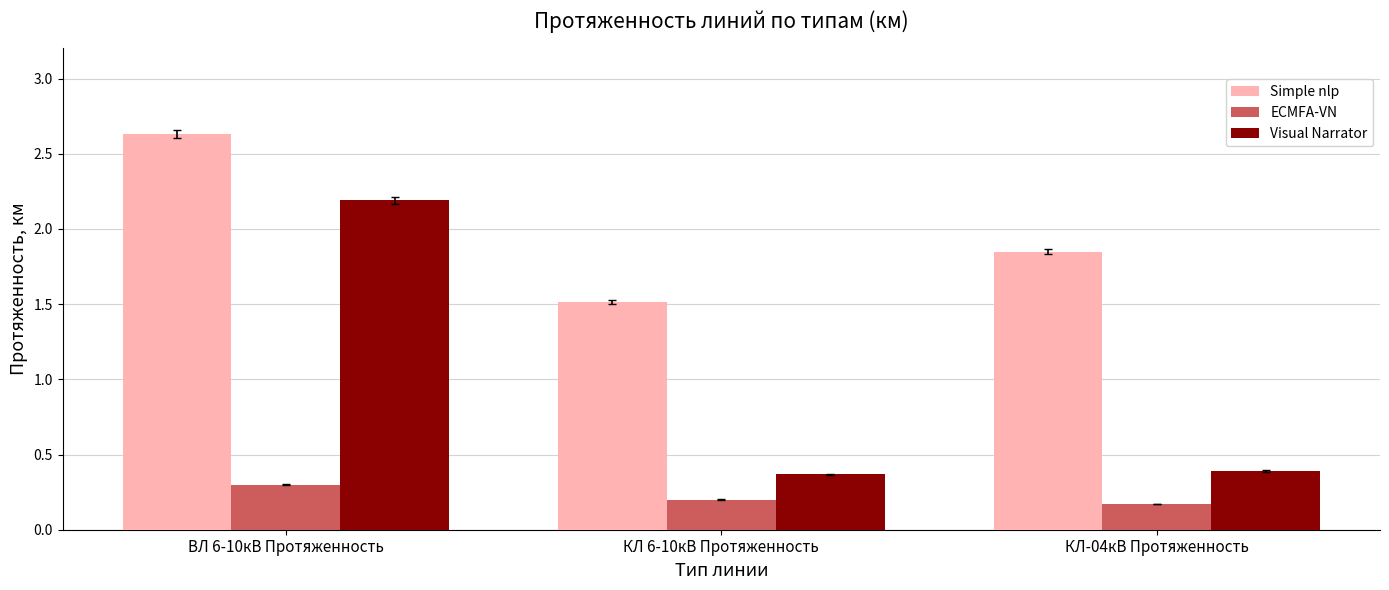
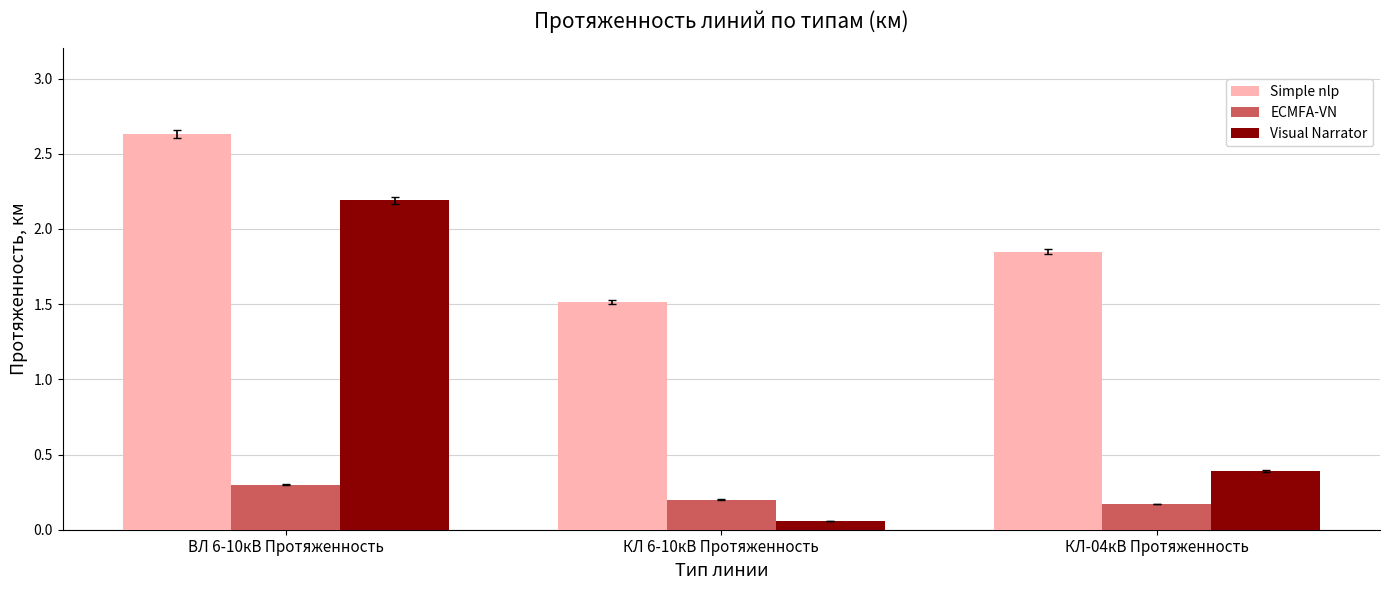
Visual Narrator, КЛ 6-10кВ Протяженность: 0.37 -> 0.06
